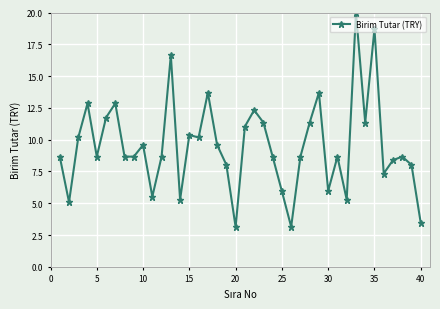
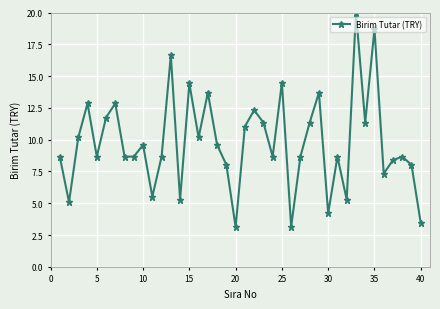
15: 10.4 -> 14.4
25: 5.9 -> 14.5
30: 6.0 -> 4.2
